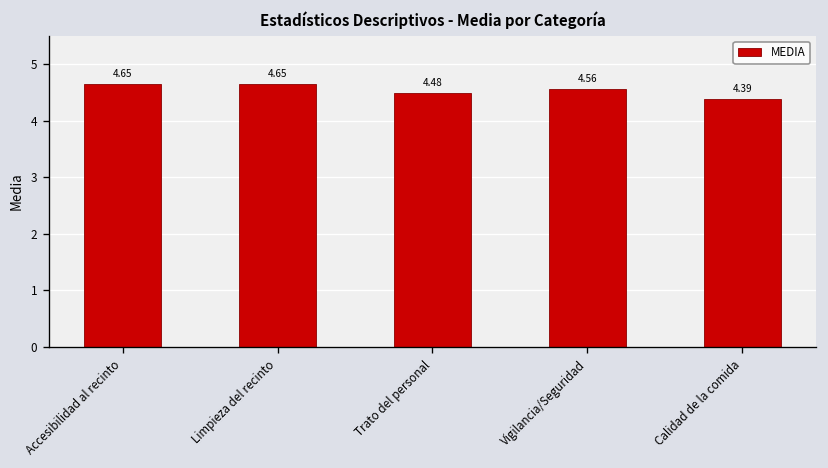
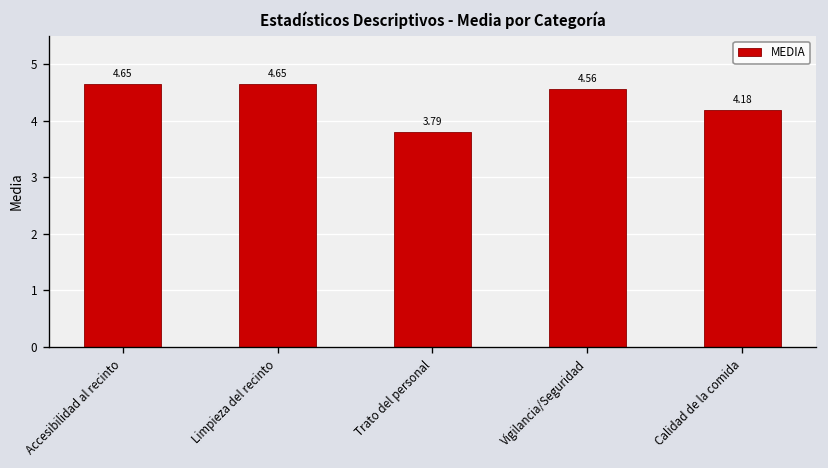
Trato del personal: 4.48 -> 3.79
Calidad de la comida: 4.39 -> 4.18
